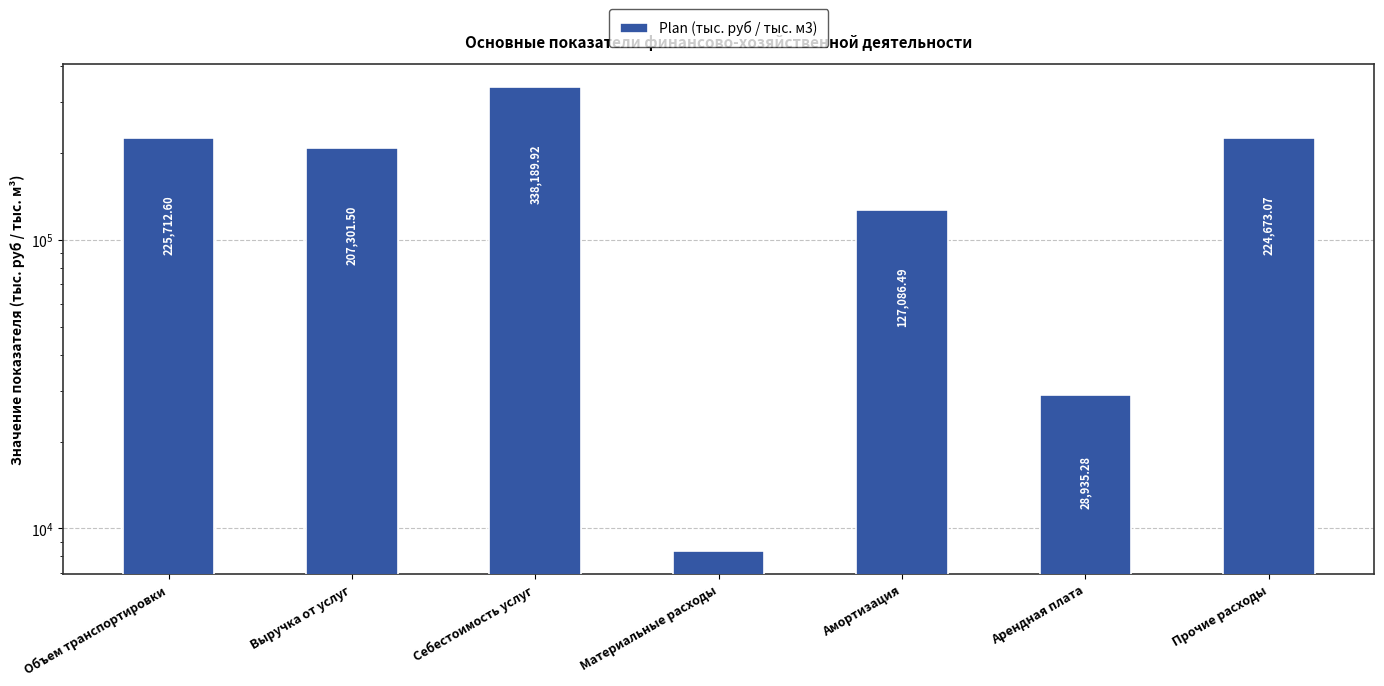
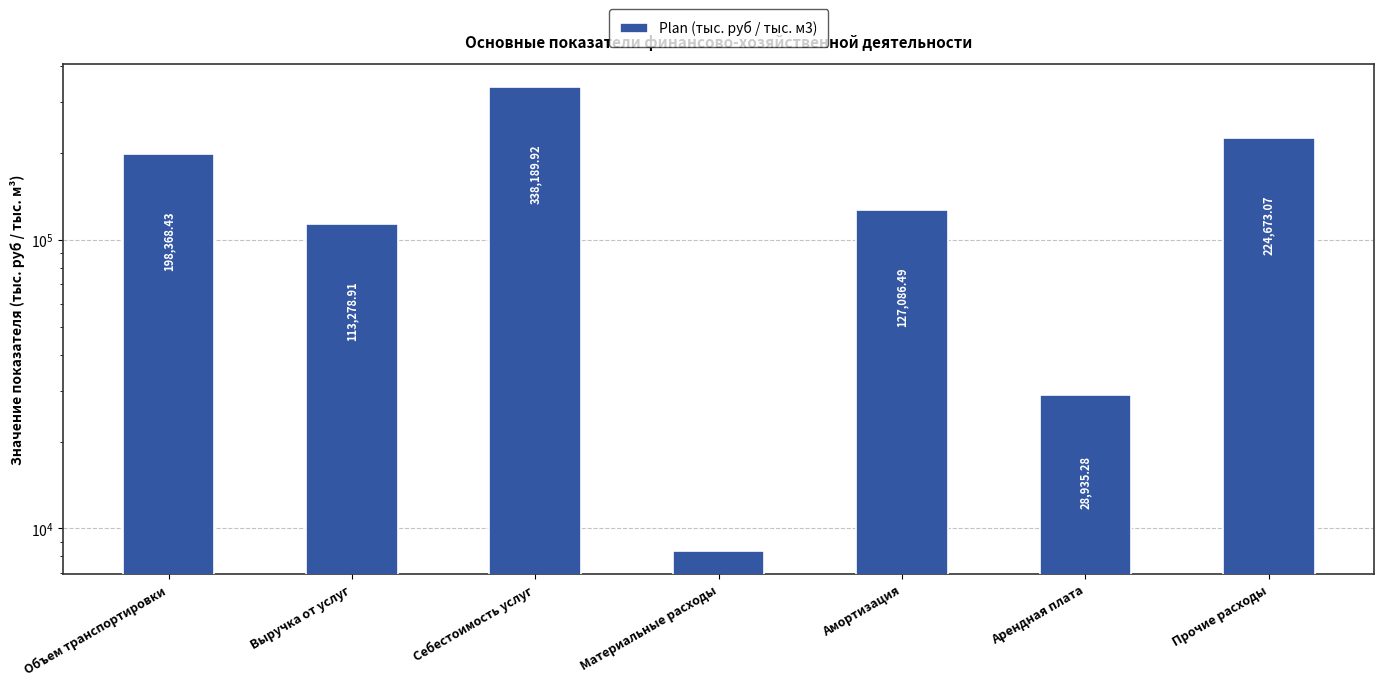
Объем транспортировки: 225,712.60 -> 198,368.43
Выручка от услуг: 207,301.50 -> 113,278.91
